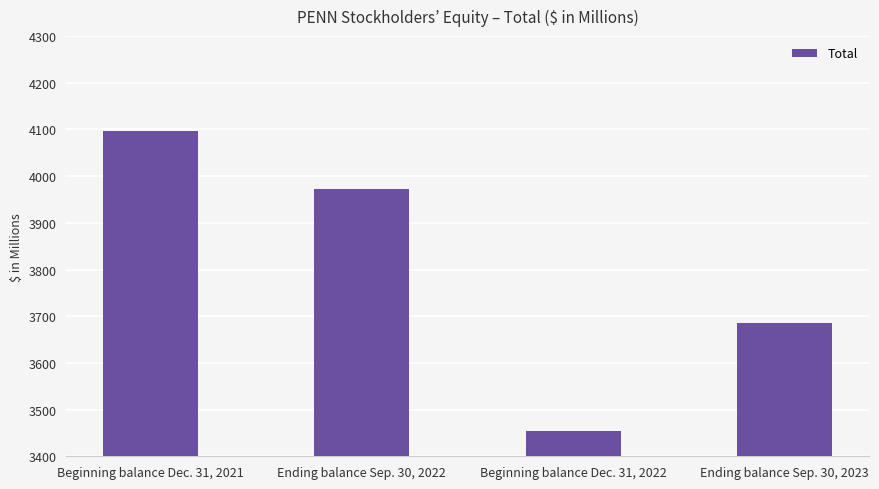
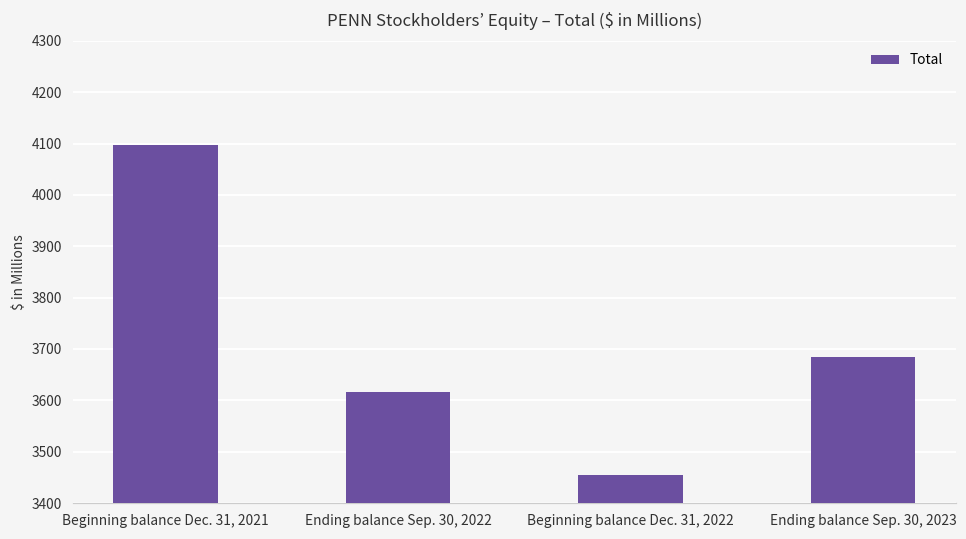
Ending balance Sep. 30, 2022: 3970 -> 3620
